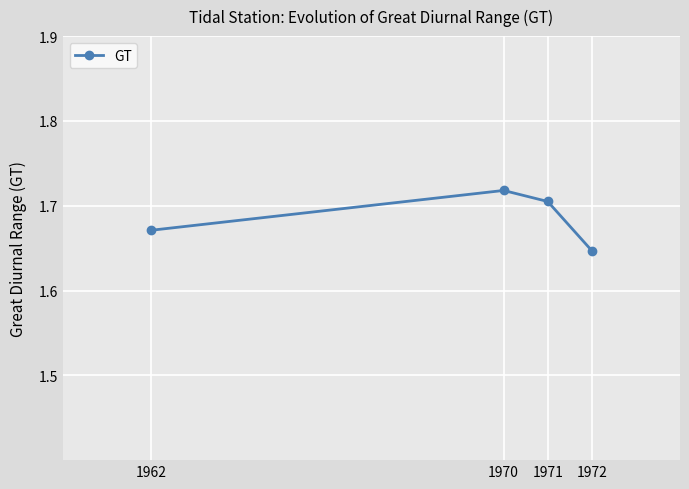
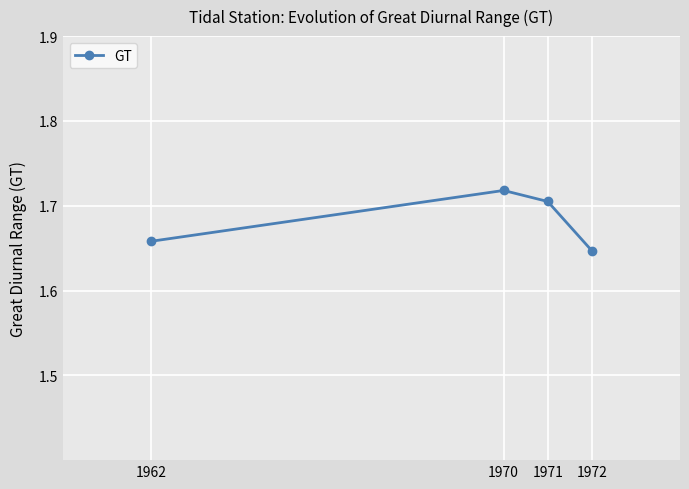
1962: 1.67 -> 1.66
